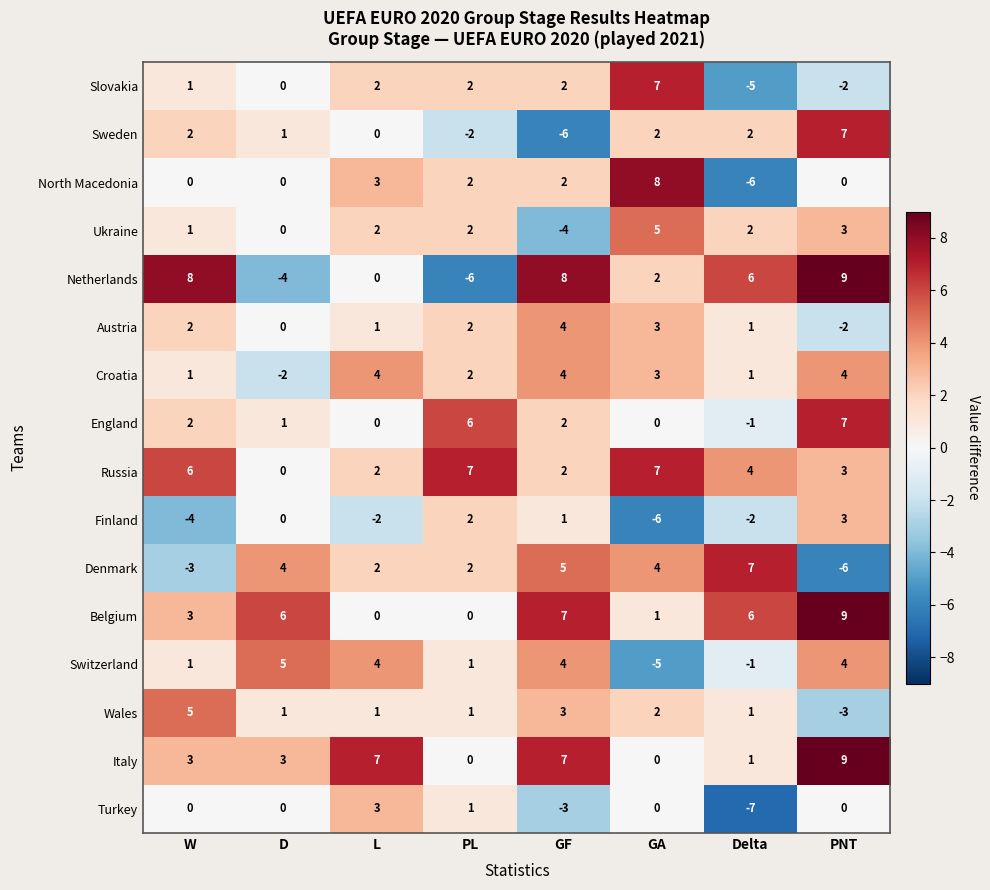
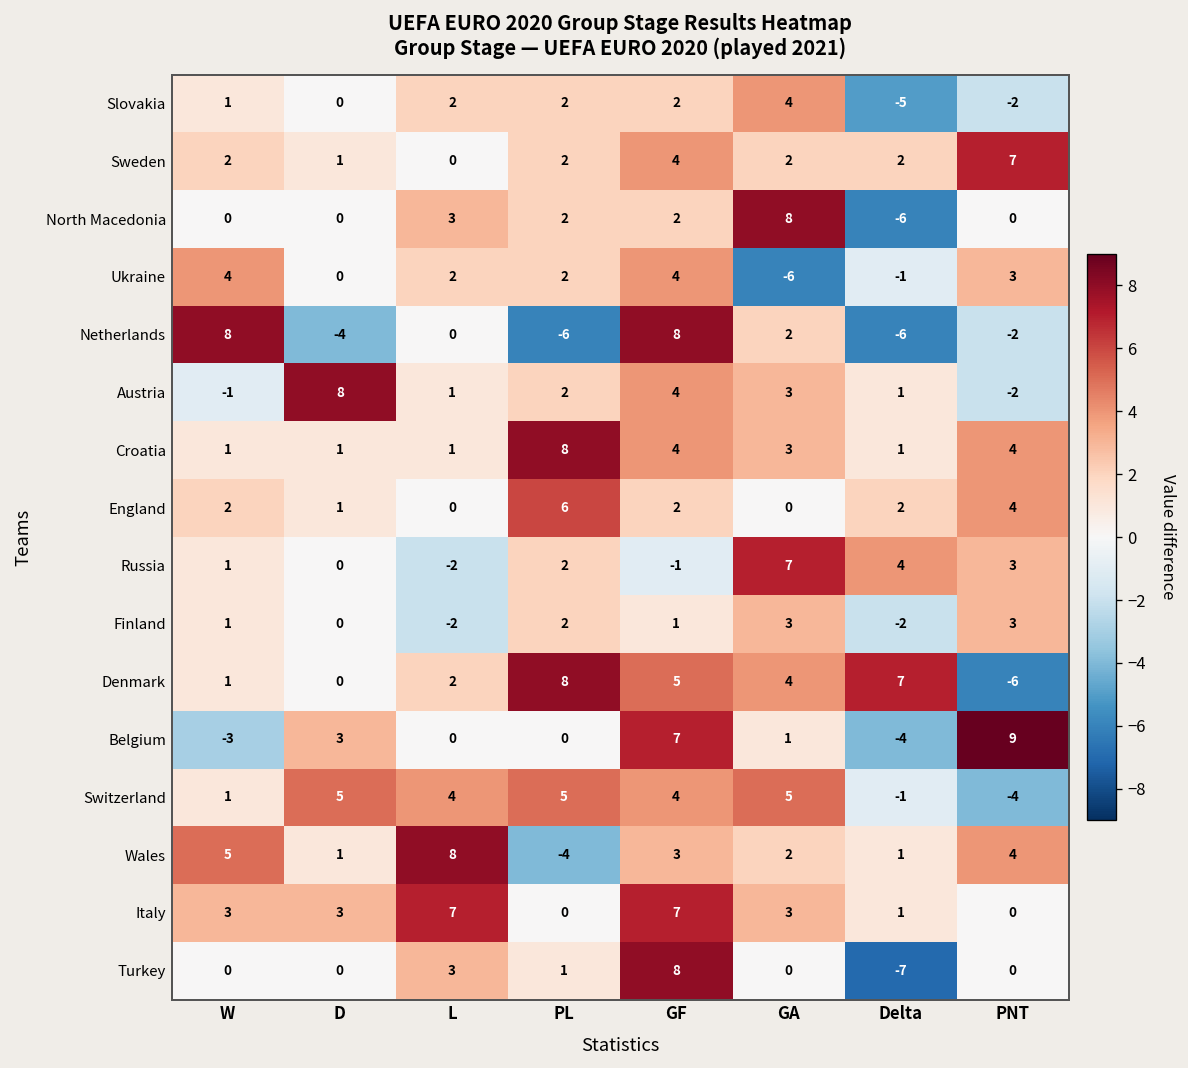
Slovakia, GA: 7 -> 4
Sweden, PL: -2 -> 2
Sweden, GF: -6 -> 4
Ukraine, W: 1 -> 4
Ukraine, GF: -4 -> 4
Ukraine, GA: 5 -> -6
Ukraine, Delta: 2 -> -1
Netherlands, Delta: 6 -> -6
Netherlands, PNT: 9 -> -2
Austria, W: 2 -> -1
Austria, D: 0 -> 8
Croatia, D: -2 -> 1
Croatia, L: 4 -> 1
Croatia, PL: 2 -> 8
England, Delta: -1 -> 2
England, PNT: 7 -> 4
Russia, W: 6 -> 1
Russia, L: 2 -> -2
Russia, PL: 7 -> 2
Russia, GF: 2 -> -1
Finland, W: -4 -> 1
Finland, GA: -6 -> 3
Denmark, W: -3 -> 1
Denmark, D: 4 -> 0
Denmark, PL: 2 -> 8
Belgium, W: 3 -> -3
Belgium, D: 6 -> 3
Belgium, Delta: 6 -> -4
Switzerland, PL: 1 -> 5
Switzerland, GA: -5 -> 5
Switzerland, PNT: 4 -> -4
Wales, L: 1 -> 8
Wales, PL: 1 -> -4
Wales, PNT: -3 -> 4
Italy, GA: 0 -> 3
Italy, PNT: 9 -> 0
Turkey, GF: -3 -> 8
